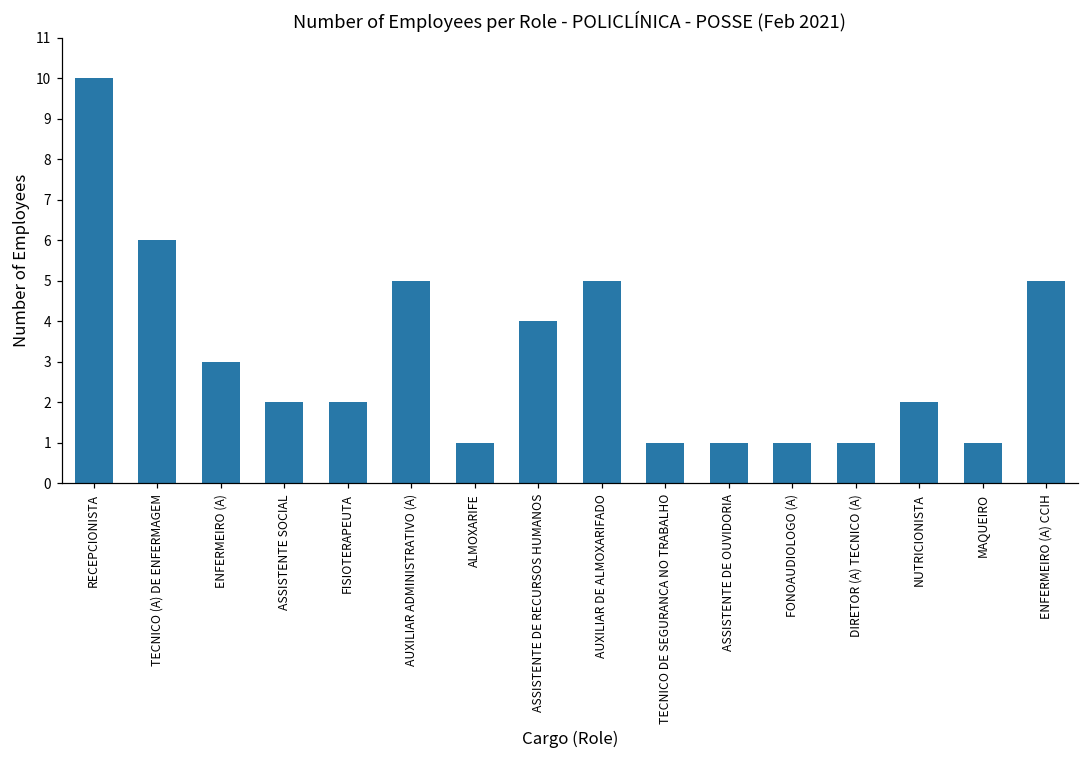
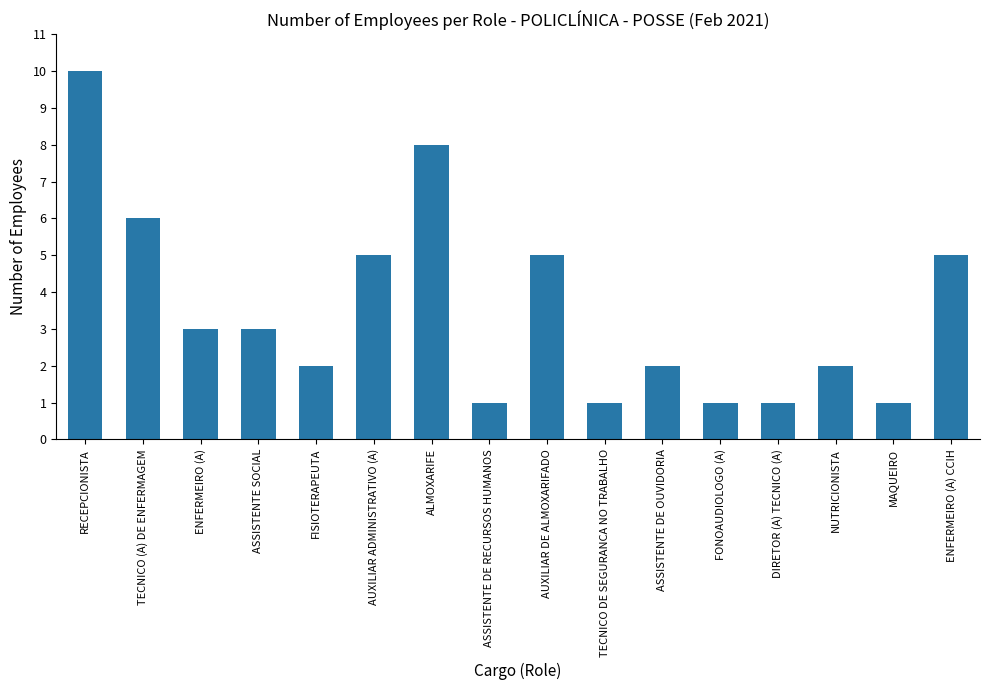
ASSISTENTE SOCIAL: 2 -> 3
ALMOXARIFE: 1 -> 8
ASSISTENTE DE RECURSOS HUMANOS: 4 -> 1
ASSISTENTE DE OUVIDORIA: 1 -> 2
